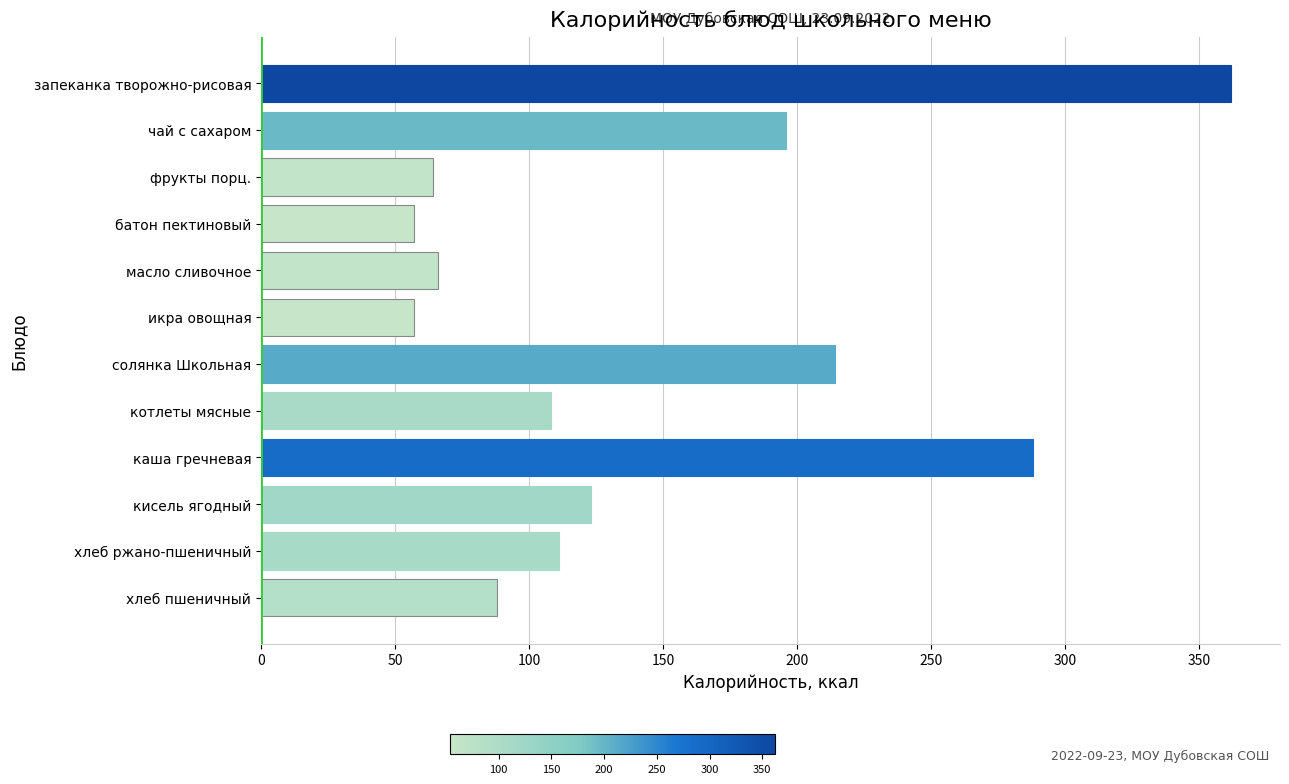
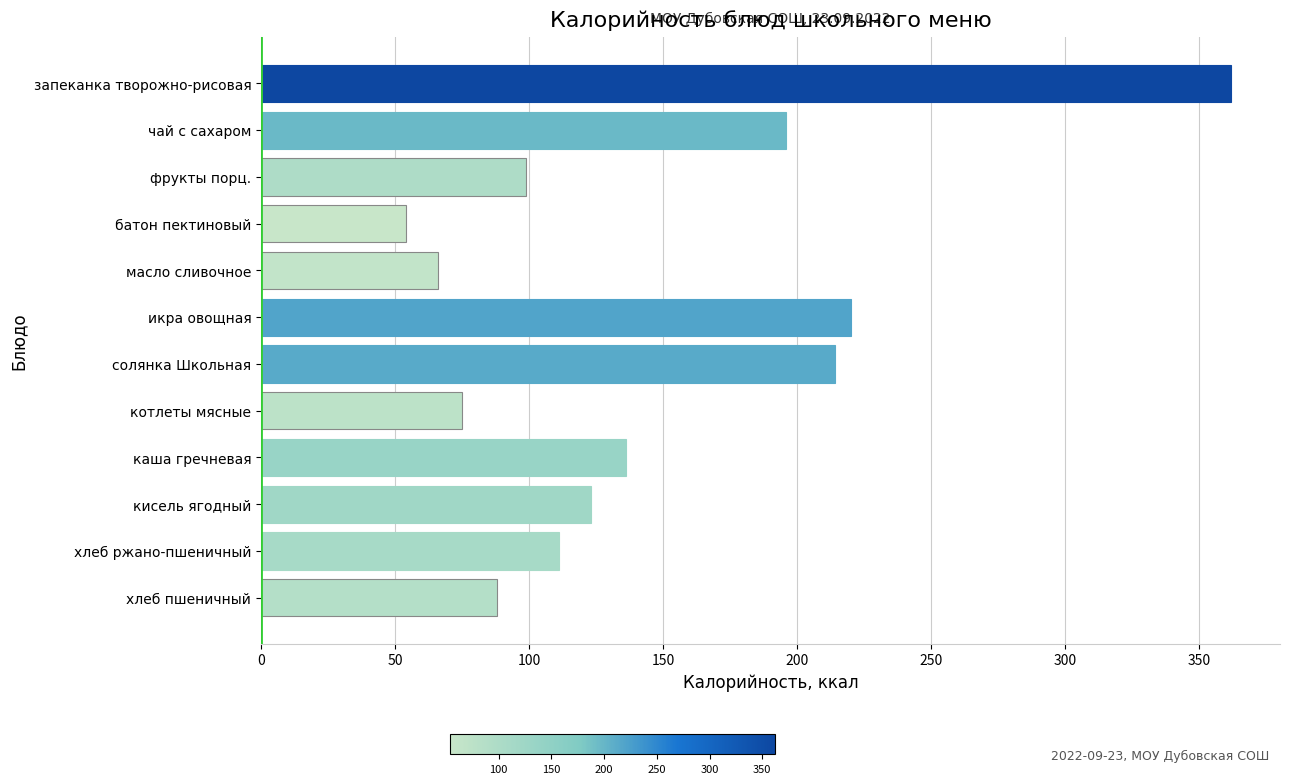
фрукты порц.: 64 -> 99
батон пектиновый: 57 -> 54
икра овощная: 57 -> 220
котлеты мясные: 108 -> 75
каша гречневая: 288 -> 136
